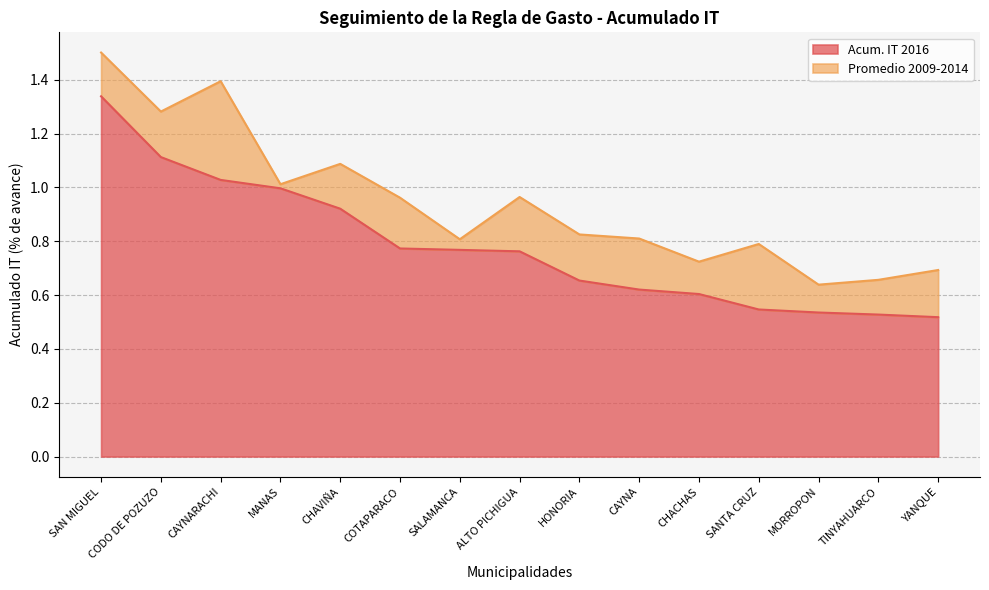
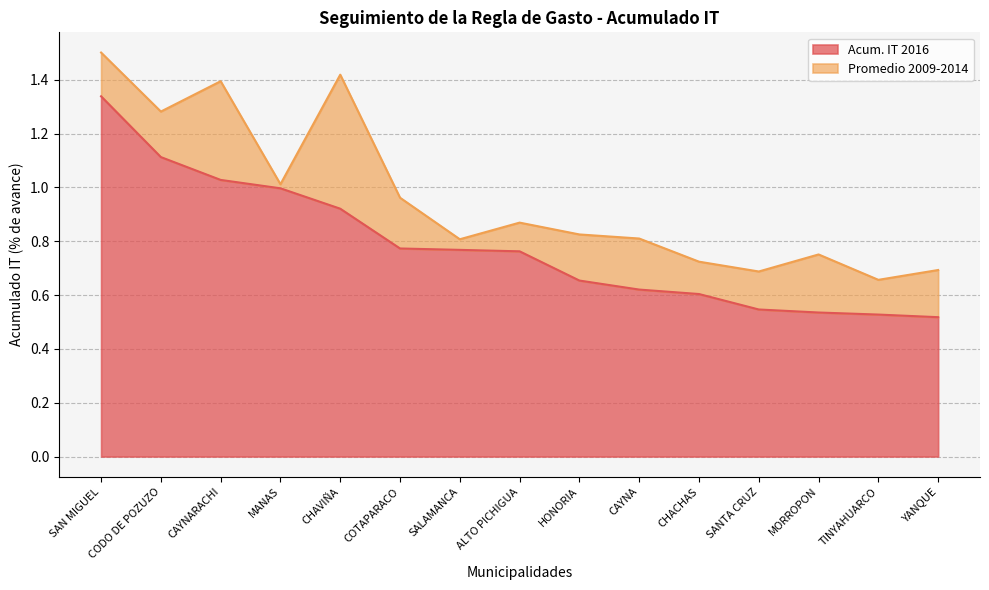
Promedio 2009-2014, CHAVIÑA: 0.17 -> 0.50
Promedio 2009-2014, ALTO PICHIGUA: 0.20 -> 0.11
Promedio 2009-2014, SANTA CRUZ: 0.24 -> 0.14
Promedio 2009-2014, MORROPON: 0.10 -> 0.22
